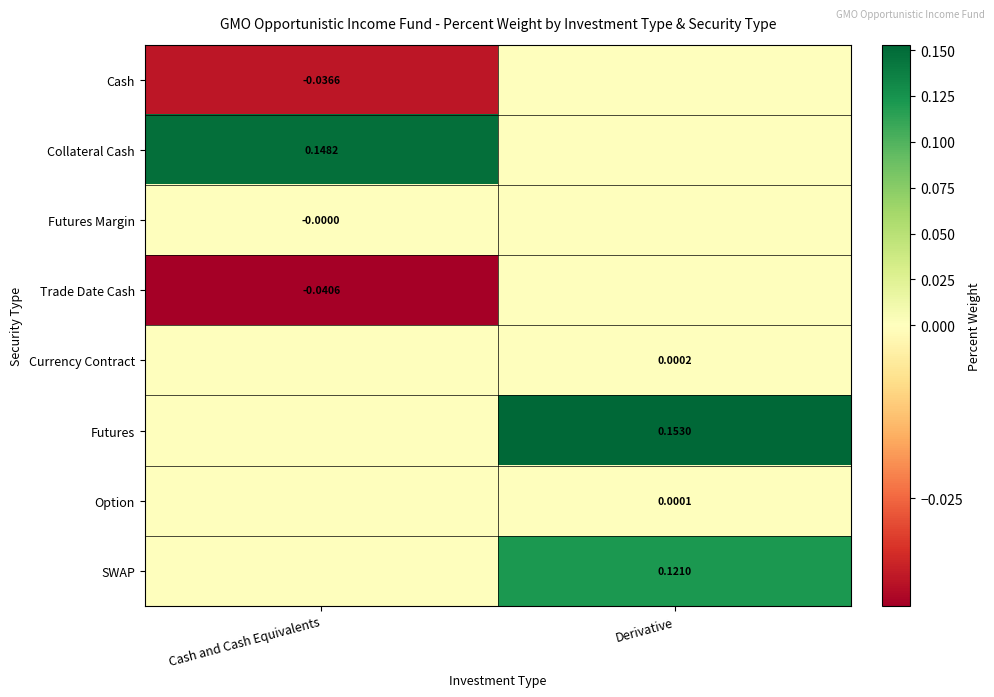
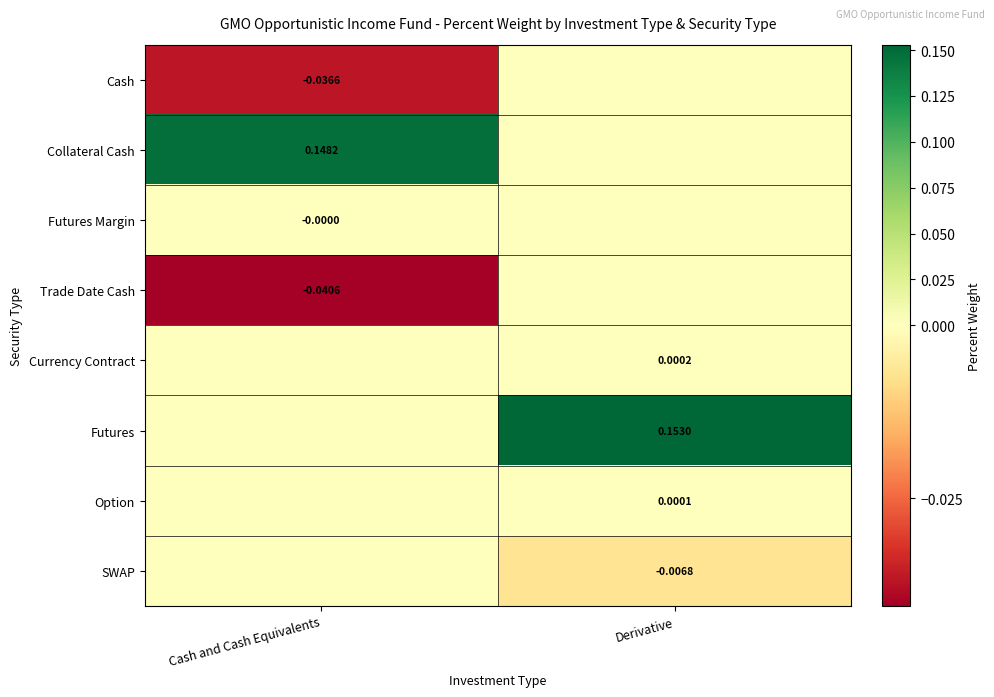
SWAP, Derivative: 0.1210 -> -0.0068
